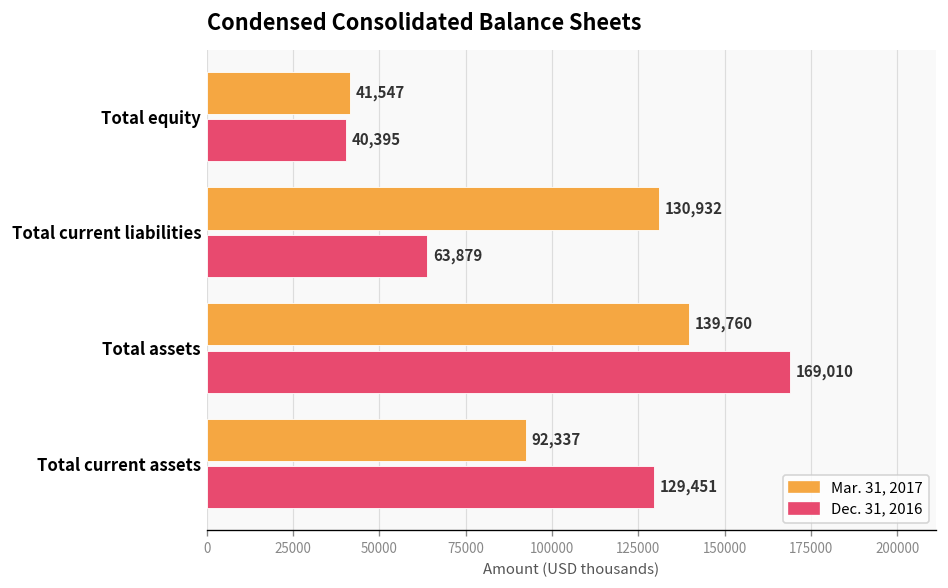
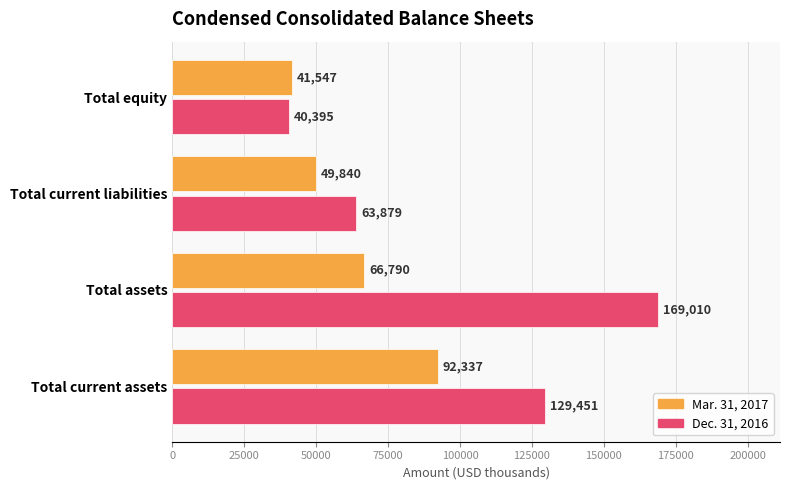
Mar. 31, 2017, Total current liabilities: 130,932 -> 49,840
Mar. 31, 2017, Total assets: 139,760 -> 66,790
